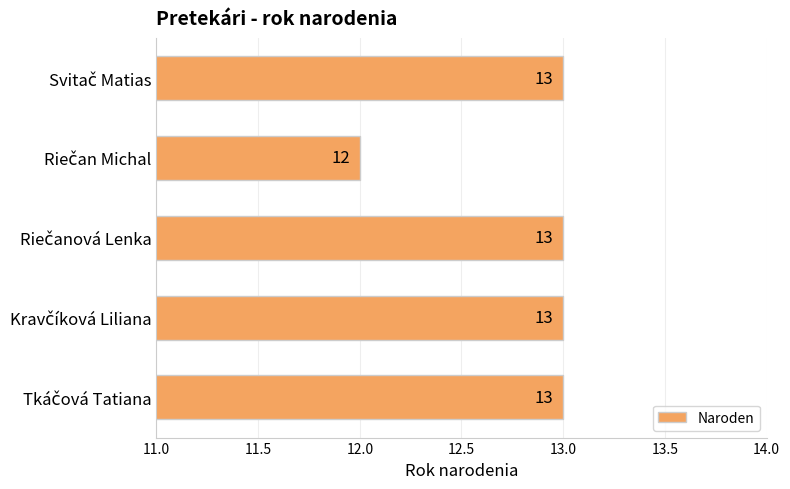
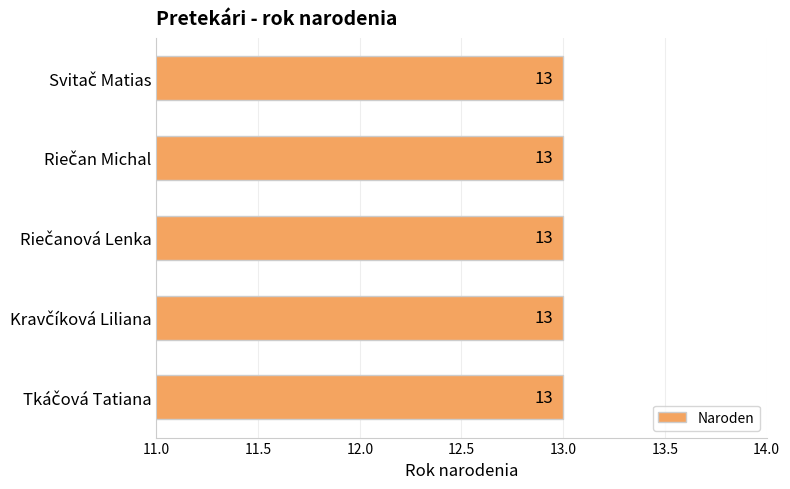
Riečan Michal: 12 -> 13
